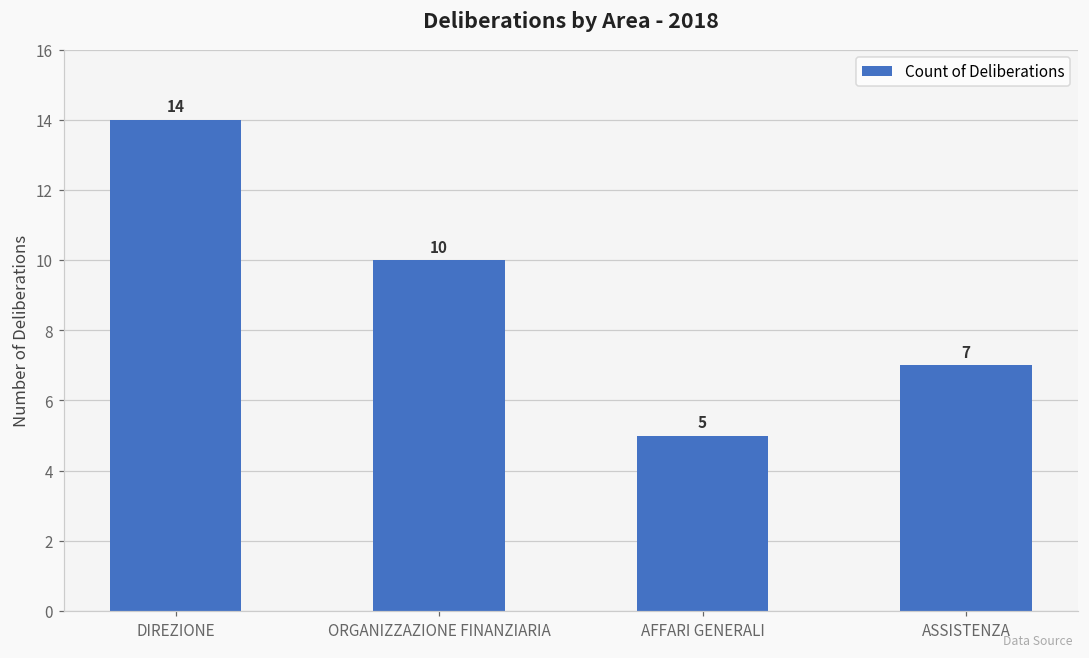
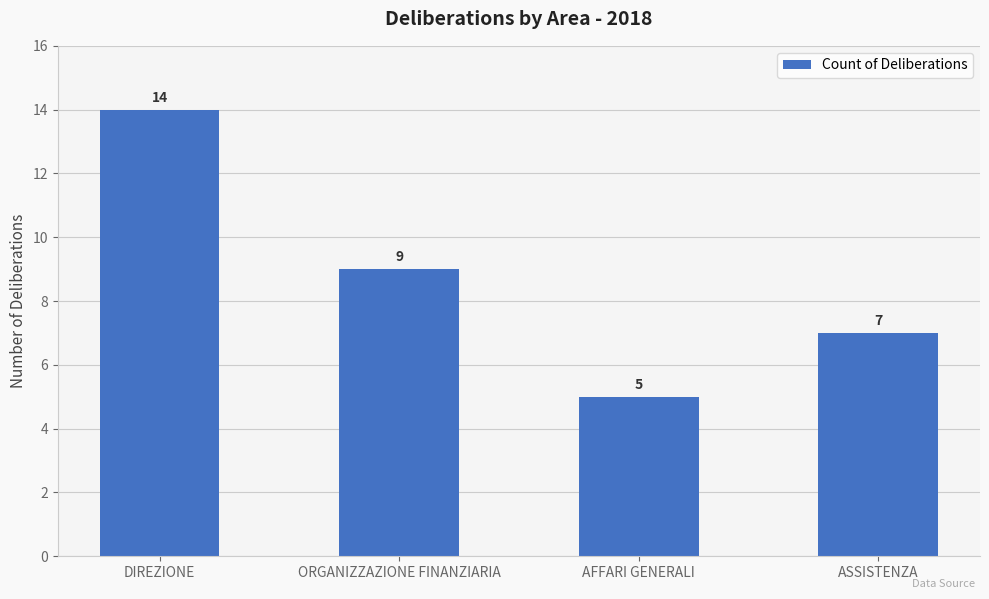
ORGANIZZAZIONE FINANZIARIA: 10 -> 9
